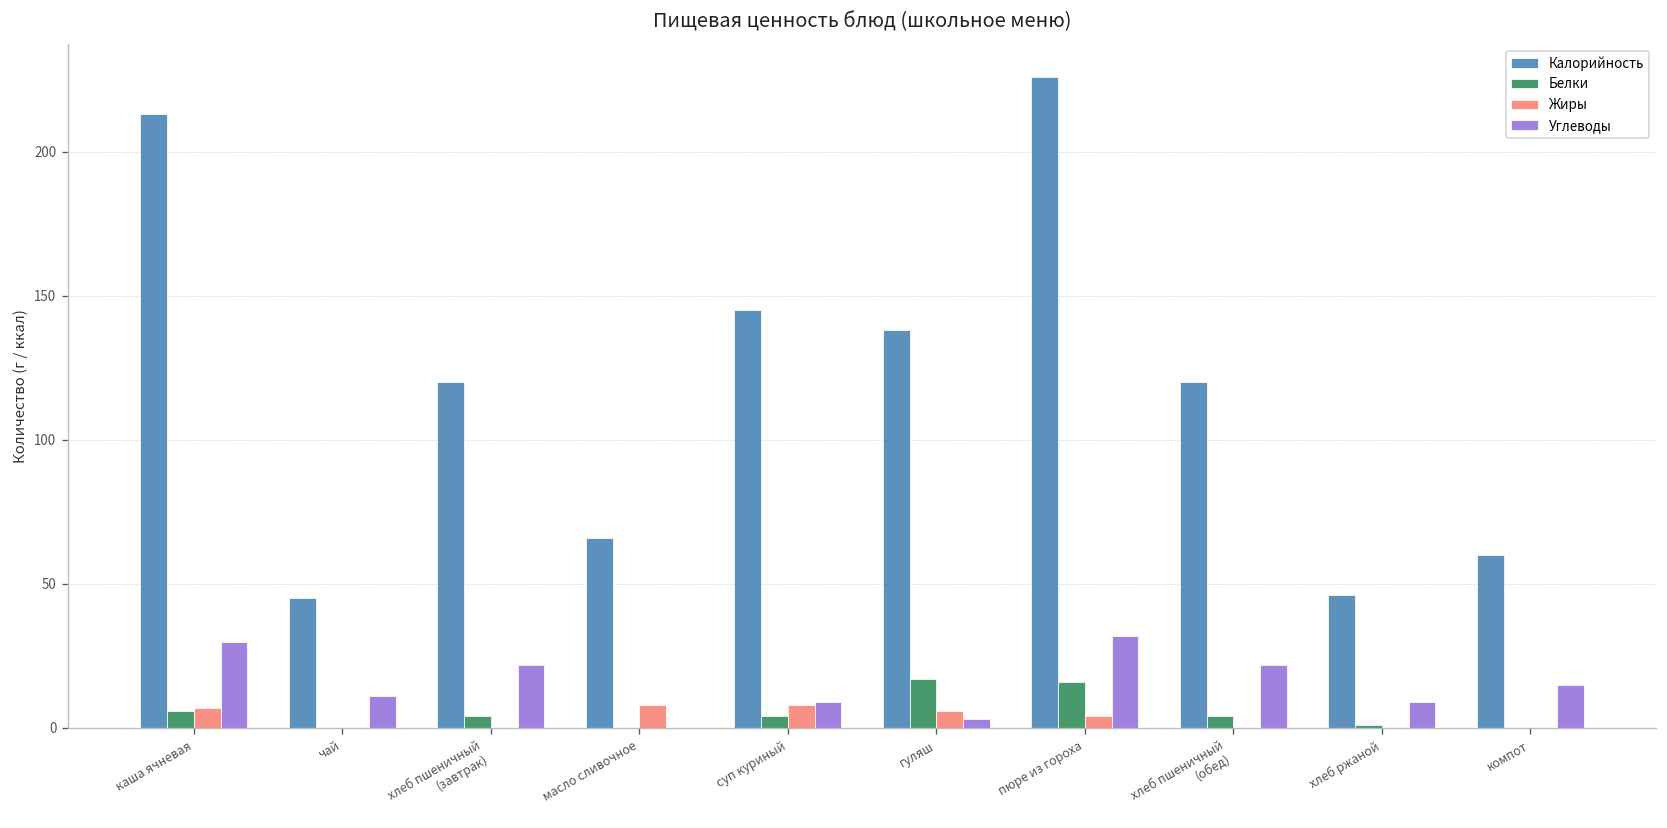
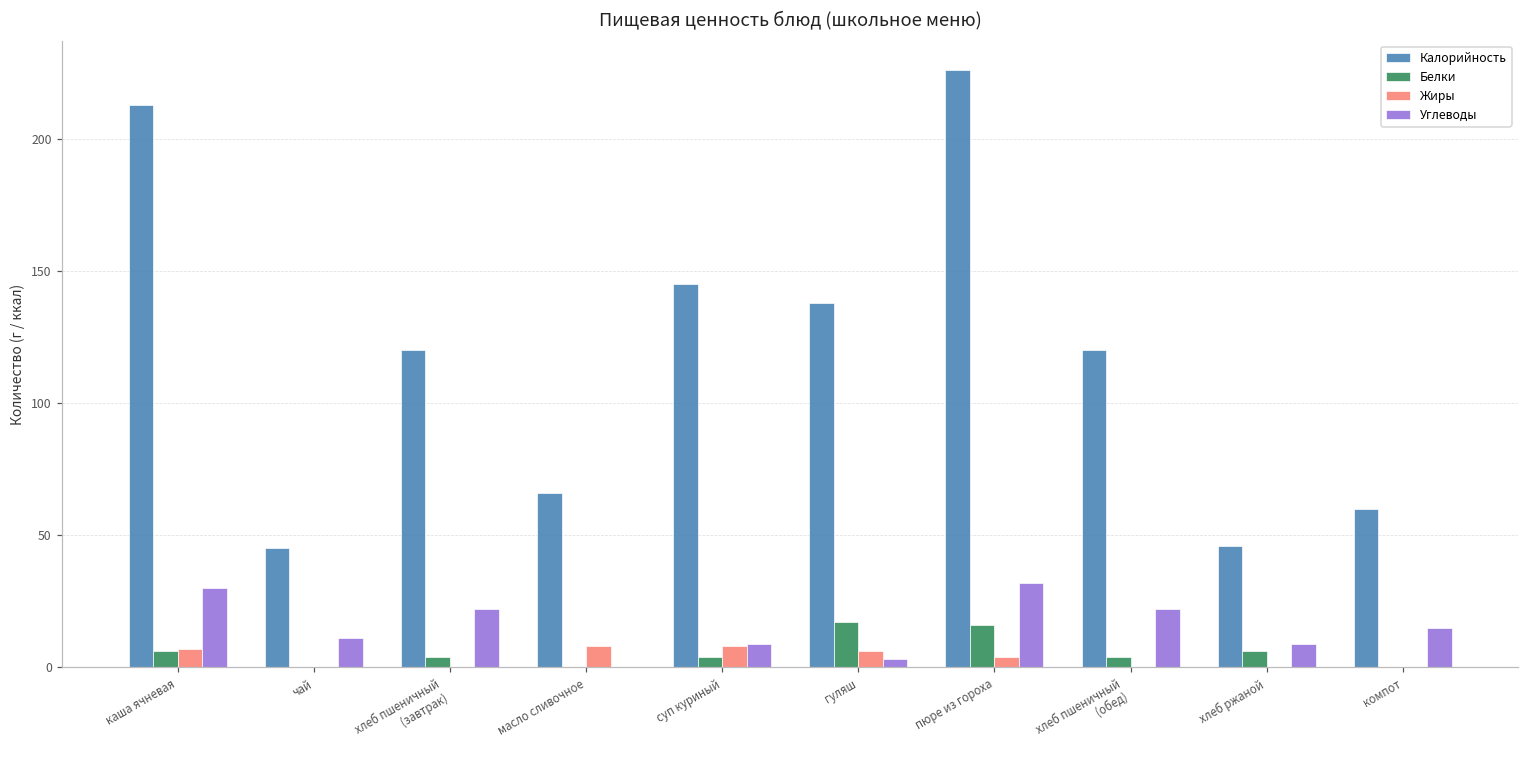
Белки, хлеб ржаной: 1 -> 6
